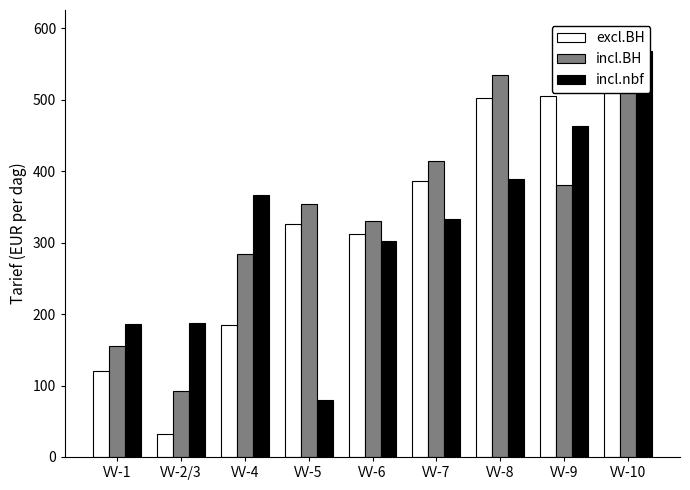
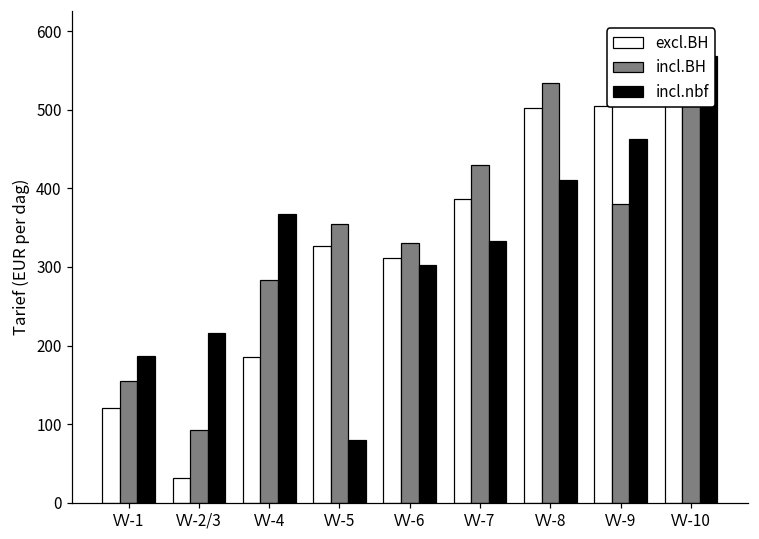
incl.nbf, VV-2/3: 190 -> 220
incl.BH, VV-7: 410 -> 430
incl.nbf, VV-8: 390 -> 410
